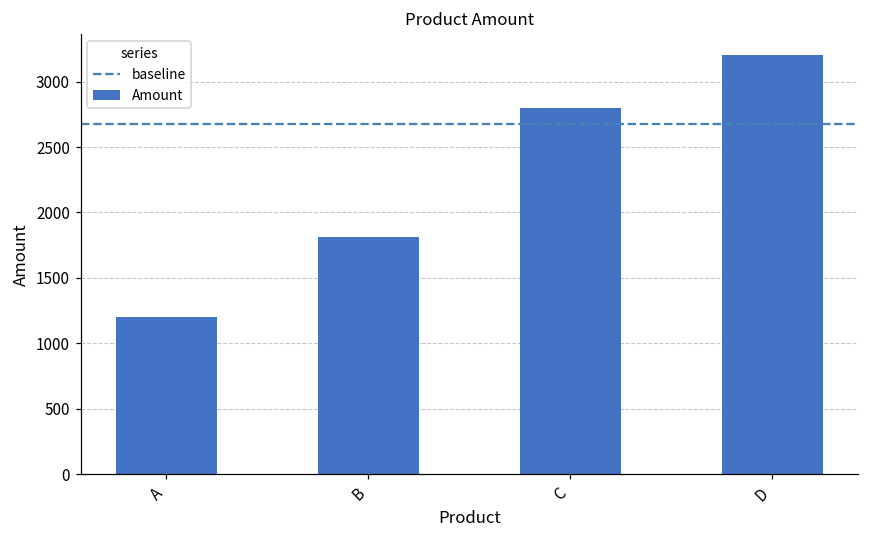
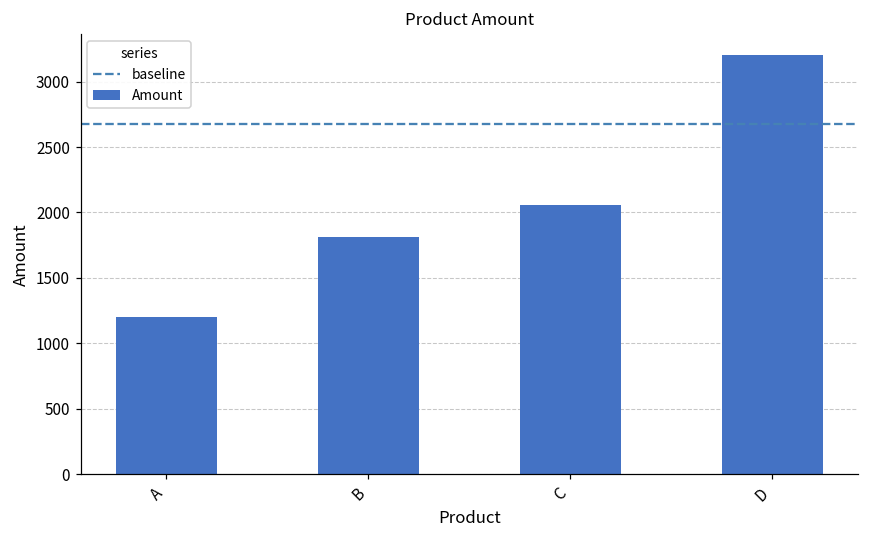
C: 2800 -> 2050
